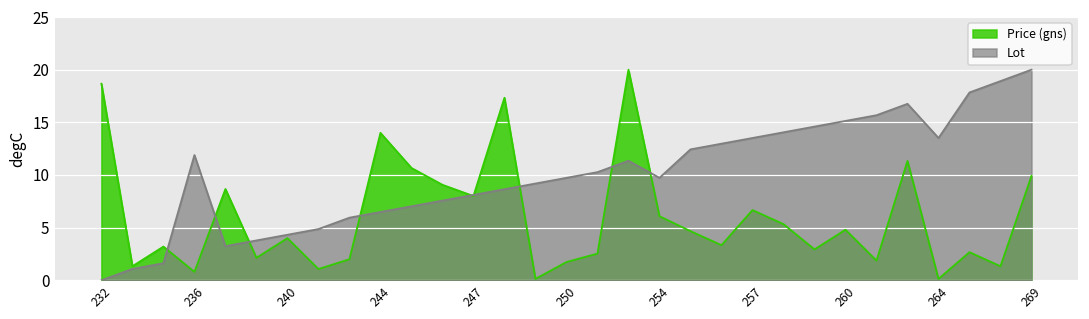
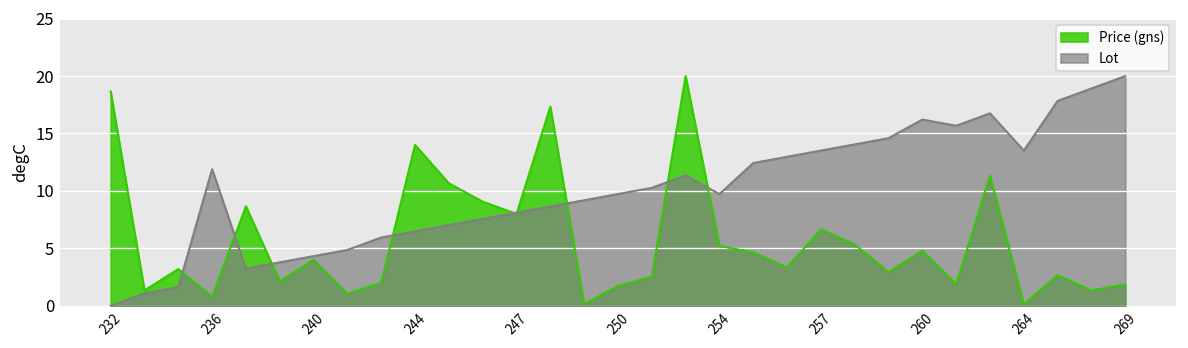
Price (gns), 254: 6 -> 5
Lot, 260: 15 -> 16
Price (gns), 269: 10 -> 2
